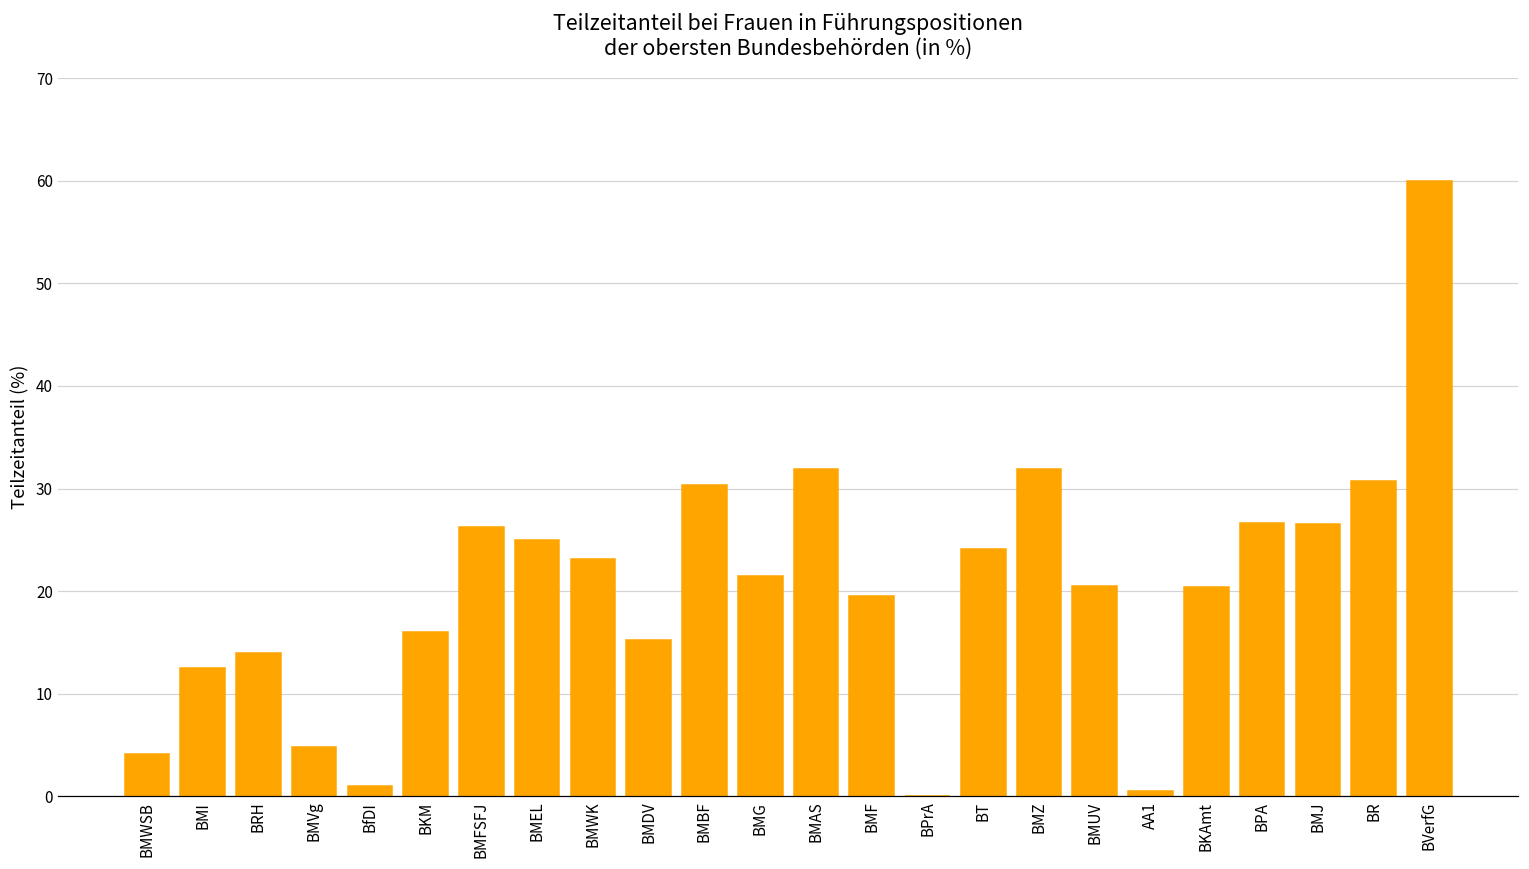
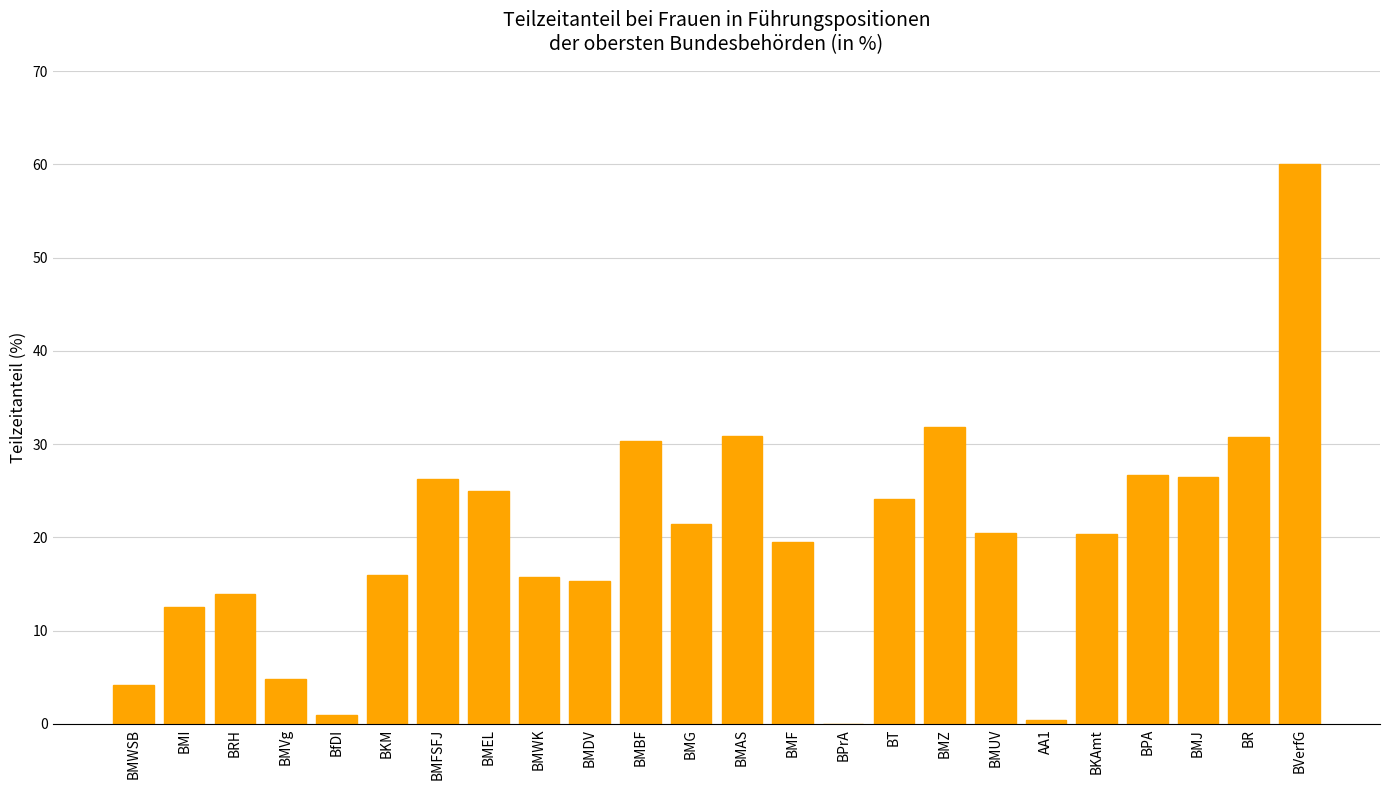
BMWK: 23 -> 16
BMAS: 32 -> 31
